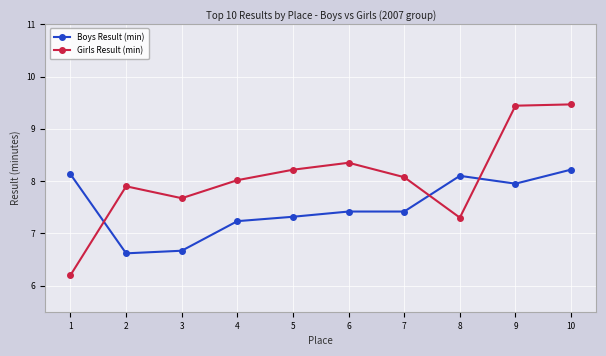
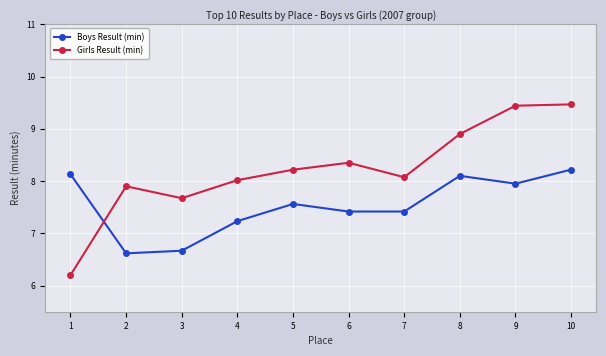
Boys Result (min), 5: 7.3 -> 7.6
Girls Result (min), 8: 7.3 -> 8.9
